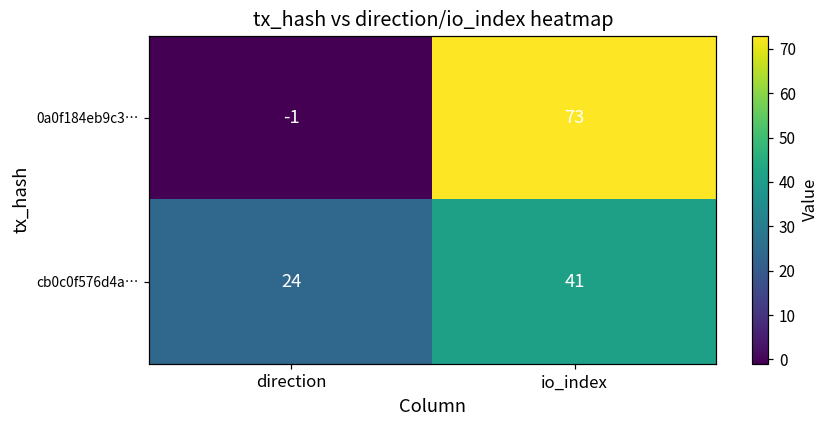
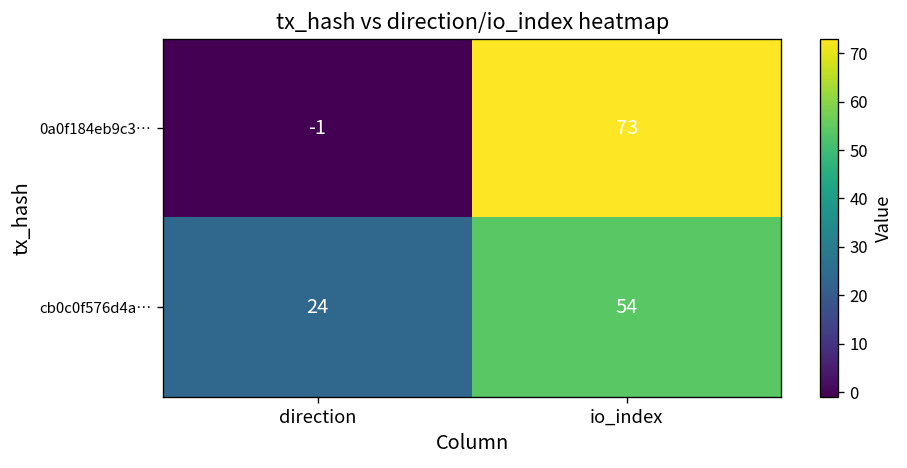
cb0c0f576d4a…, io_index: 41 -> 54
